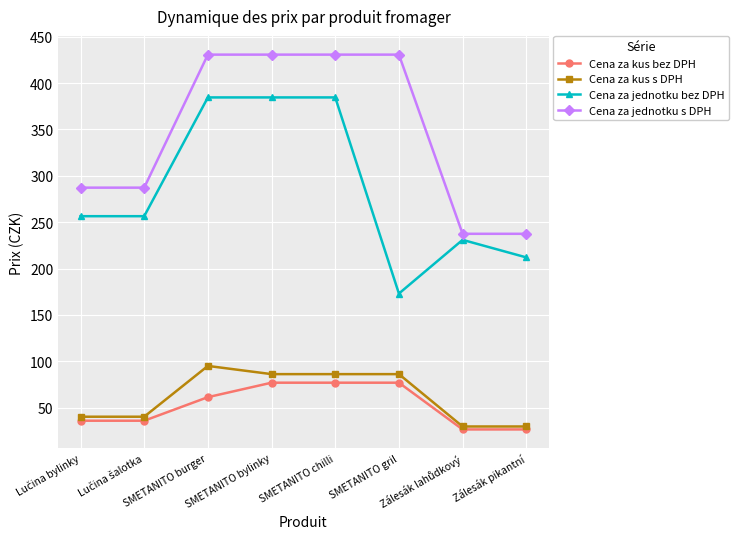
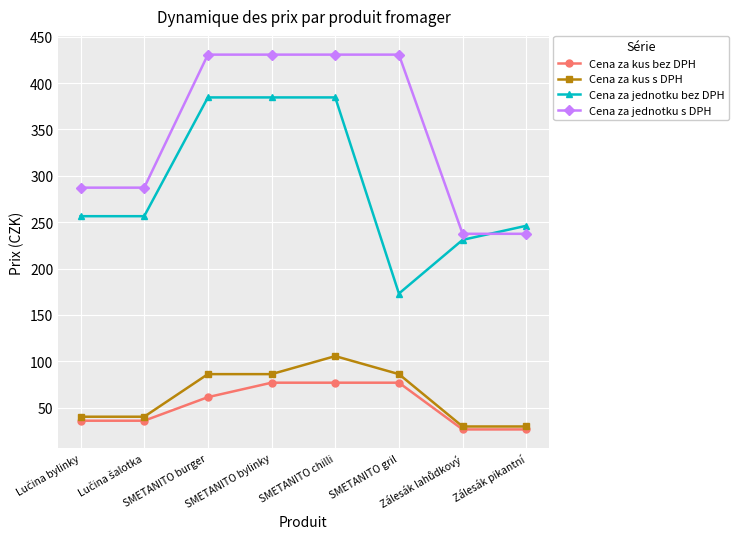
Cena za kus s DPH, SMETANITO burger: 95 -> 86
Cena za kus s DPH, SMETANITO chilli: 90 -> 110
Cena za jednotku bez DPH, Zálesák pikantní: 210 -> 250
